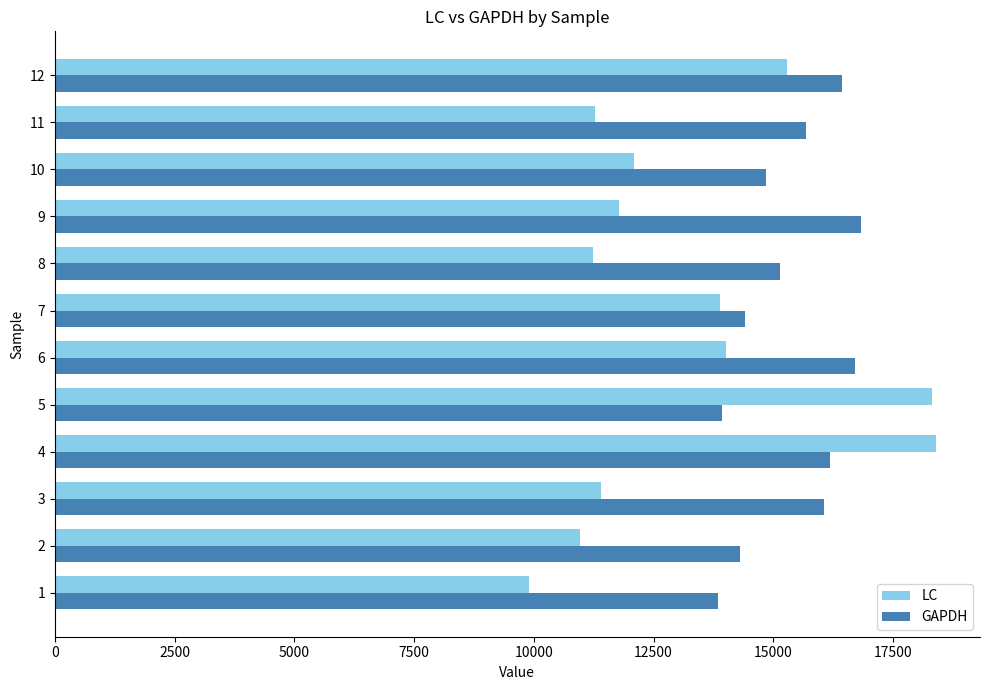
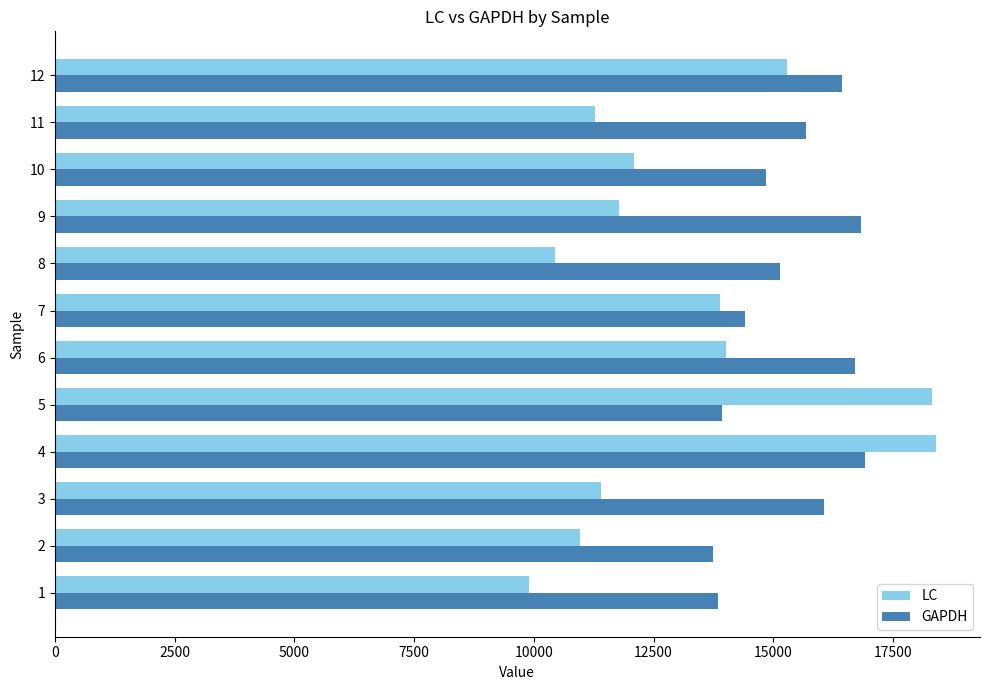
LC, 8: 11200 -> 10400
GAPDH, 4: 16200 -> 16900
GAPDH, 2: 14300 -> 13700
